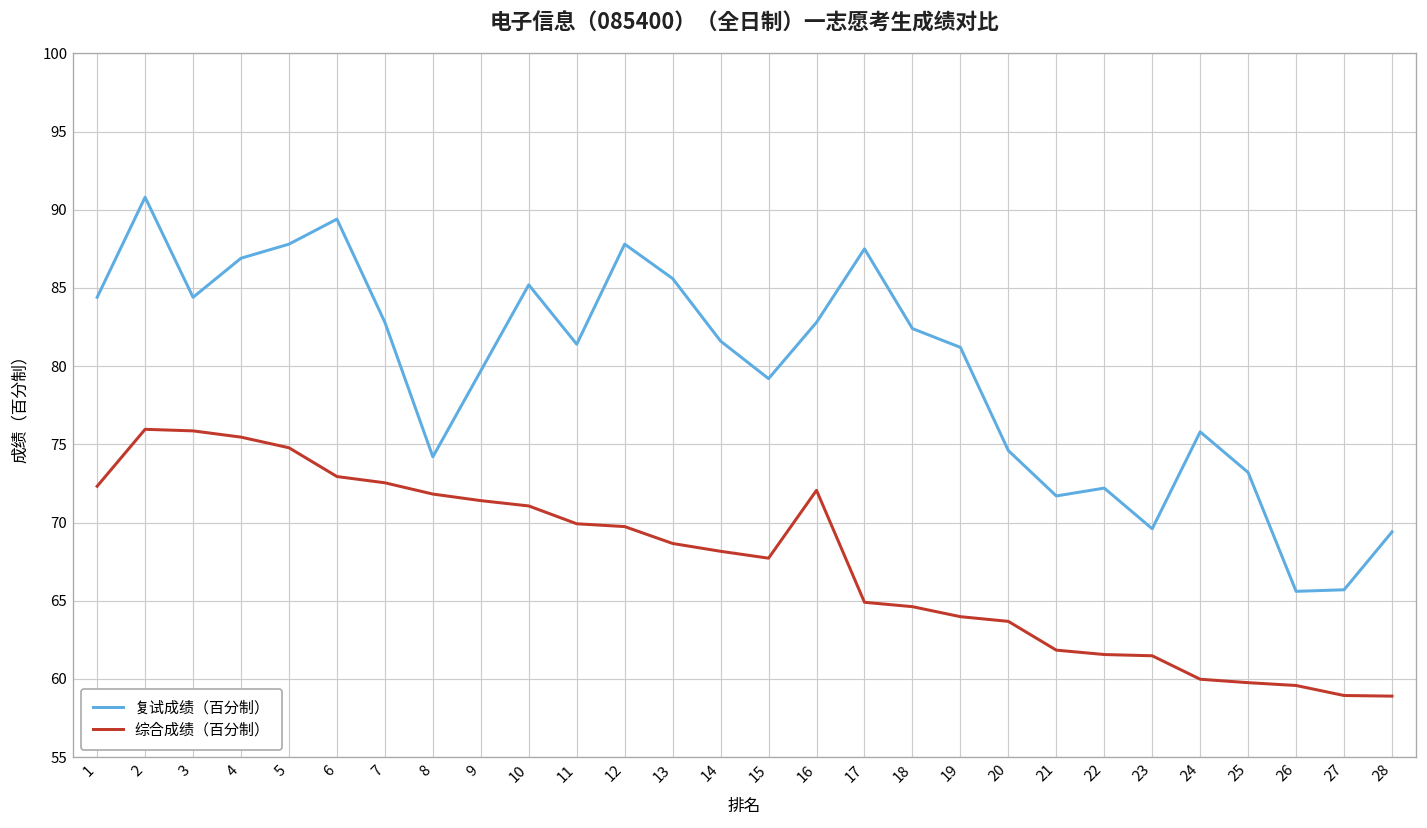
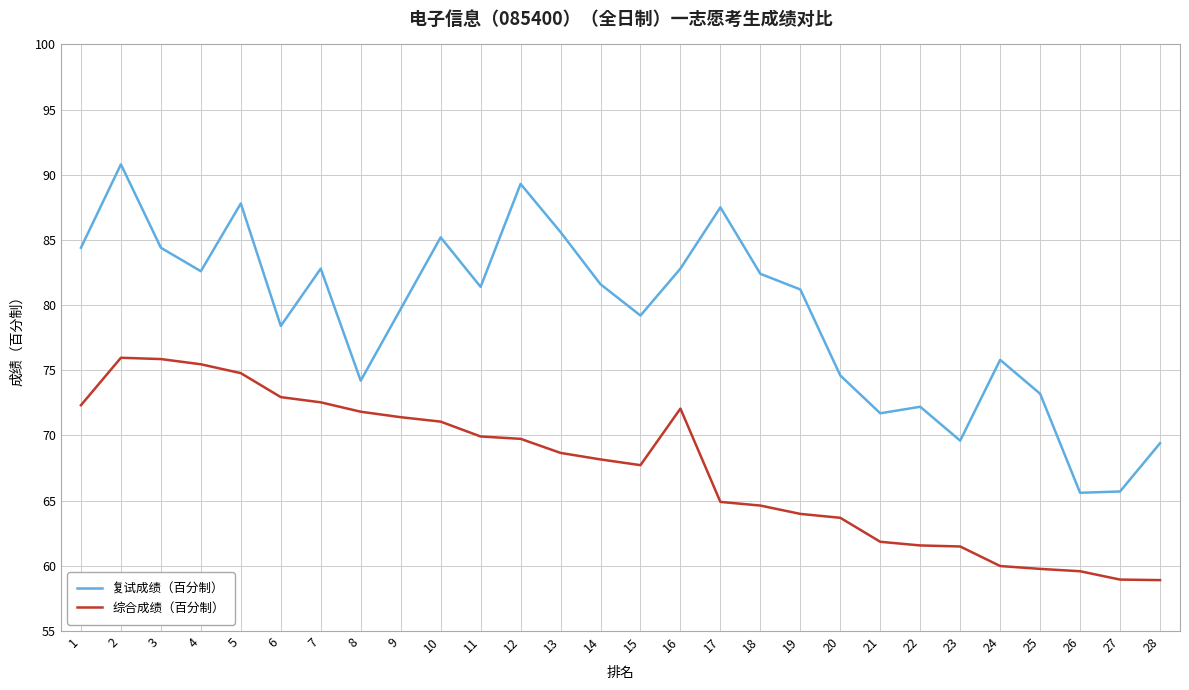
复试成绩（百分制）, 4: 86.9 -> 82.6
复试成绩（百分制）, 6: 89.4 -> 78.4
复试成绩（百分制）, 12: 87.8 -> 89.3
